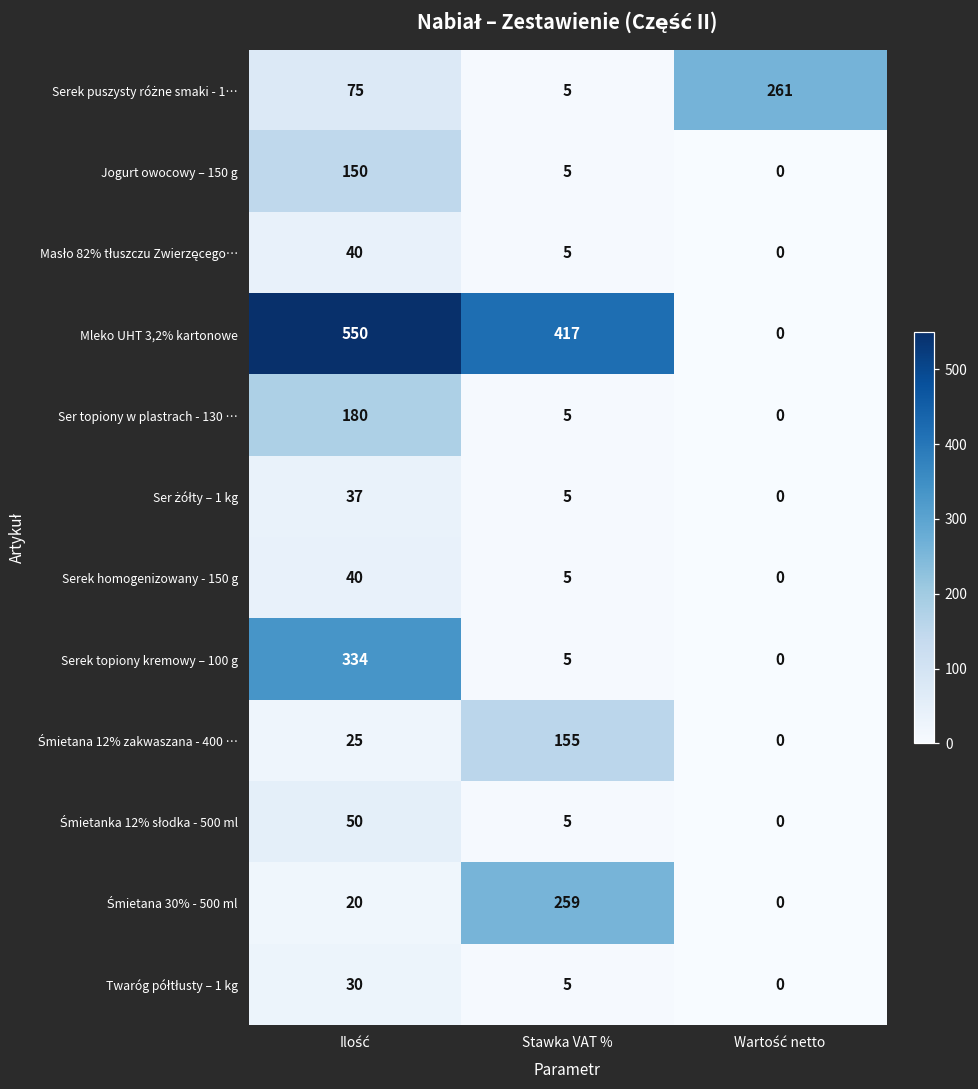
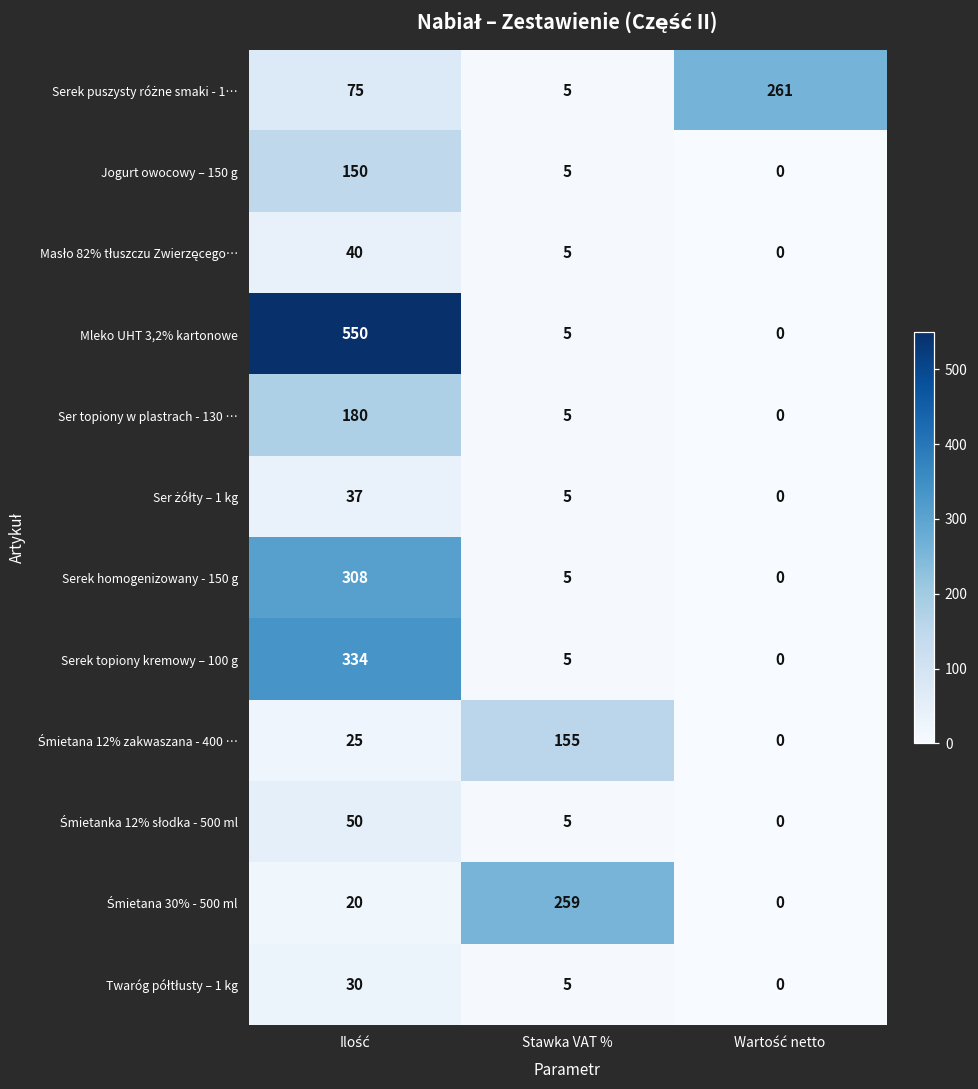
Mleko UHT 3,2% kartonowe, Stawka VAT %: 417 -> 5
Serek homogenizowany - 150 g, Ilość: 40 -> 308
